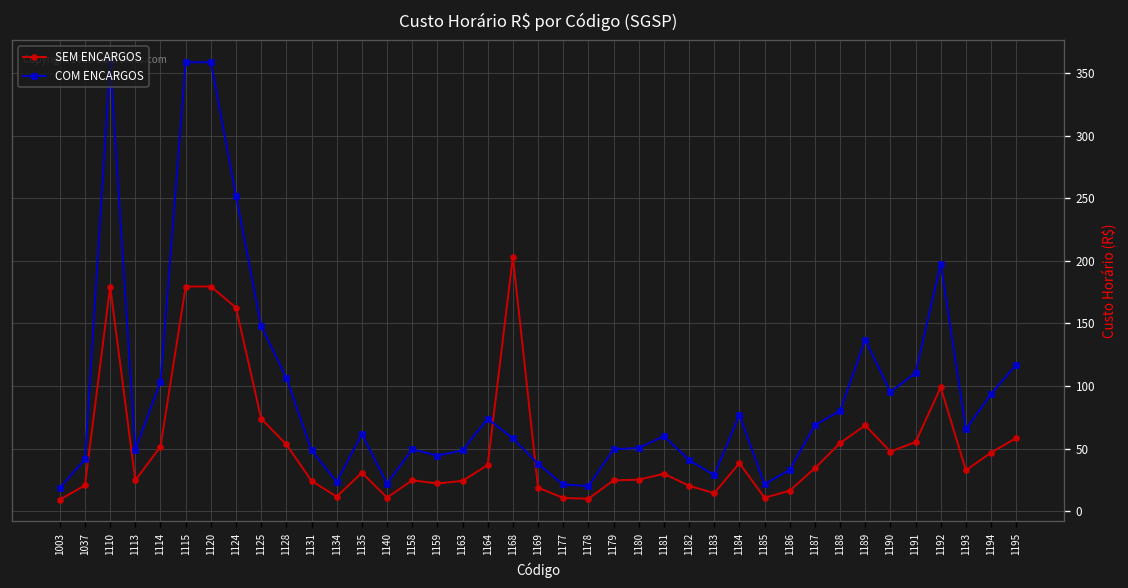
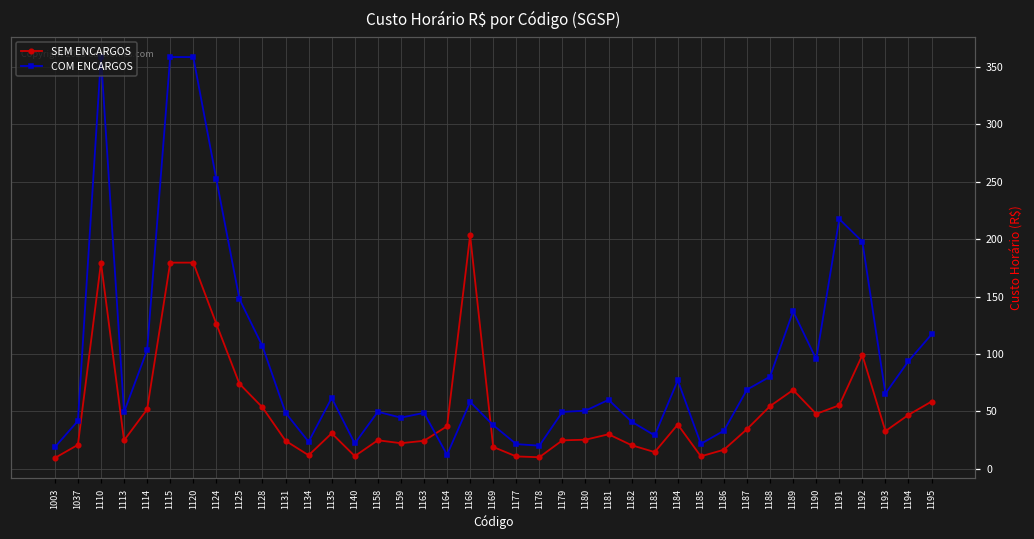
SEM ENCARGOS, 1124: 163 -> 126
COM ENCARGOS, 1164: 74 -> 12
COM ENCARGOS, 1191: 111 -> 217
